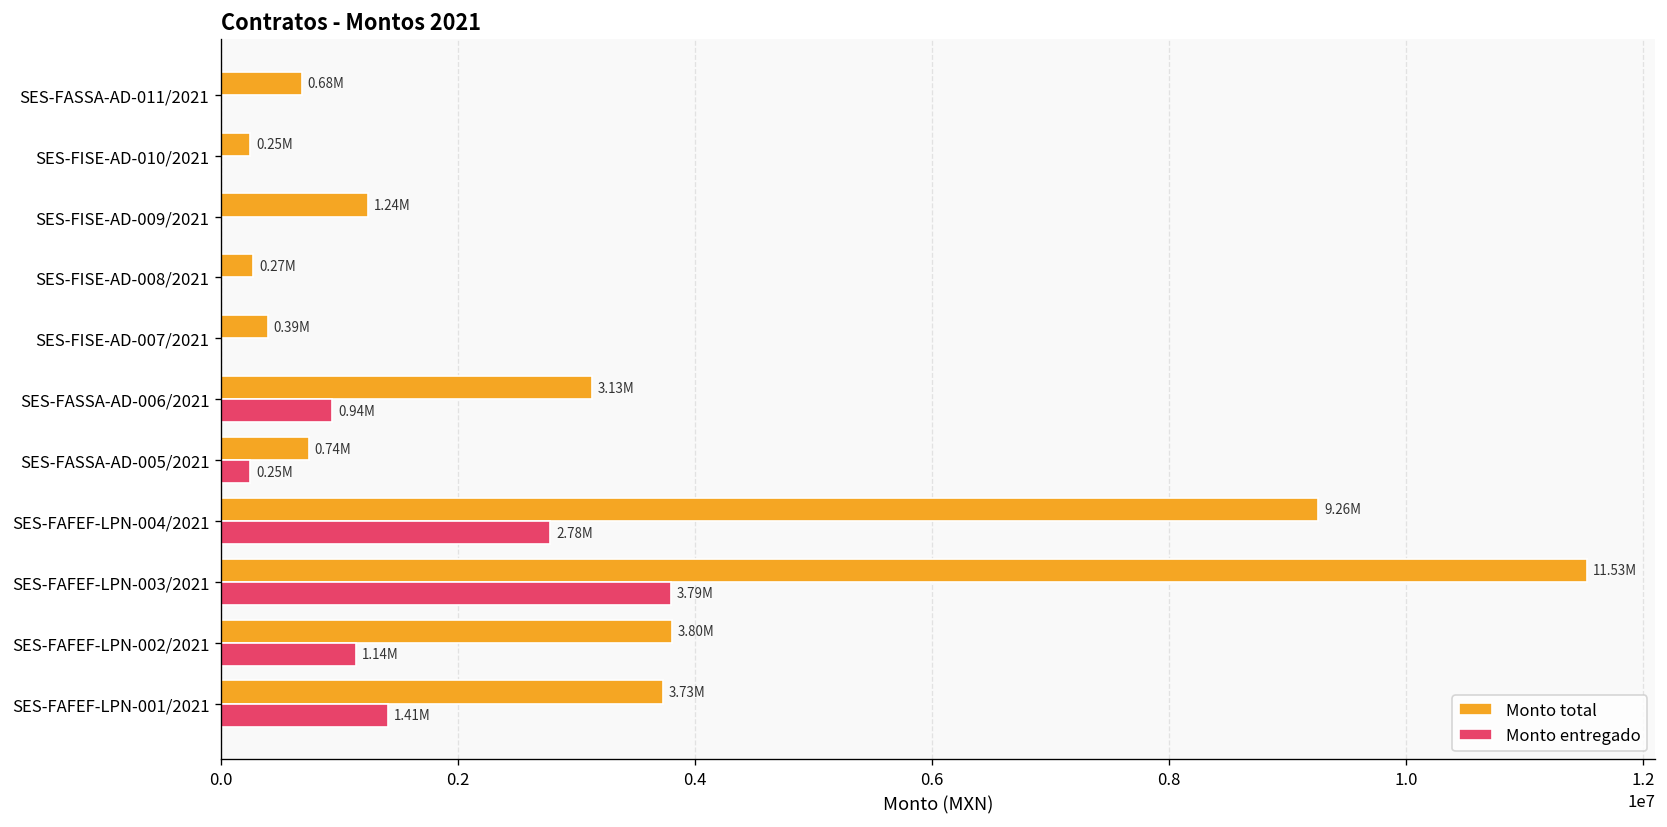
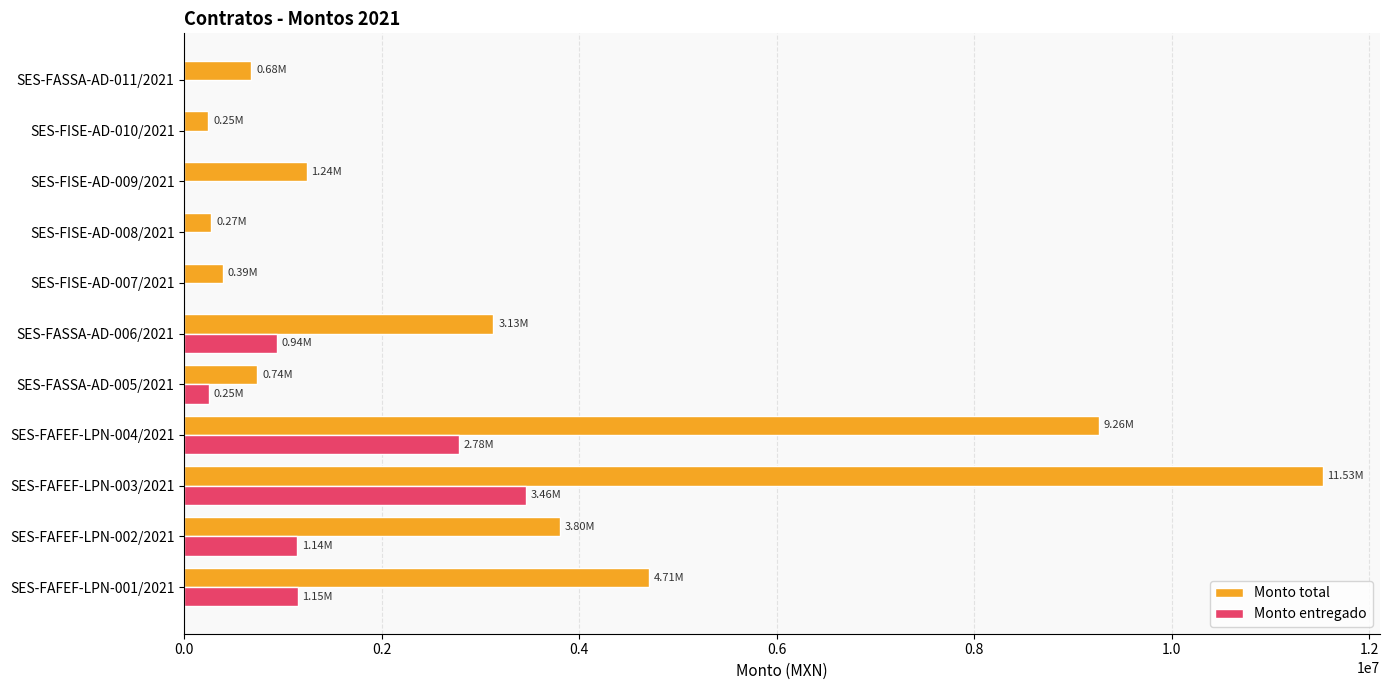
Monto entregado, SES-FAFEF-LPN-003/2021: 3.79M -> 3.46M
Monto total, SES-FAFEF-LPN-001/2021: 3.73M -> 4.71M
Monto entregado, SES-FAFEF-LPN-001/2021: 1.41M -> 1.15M
